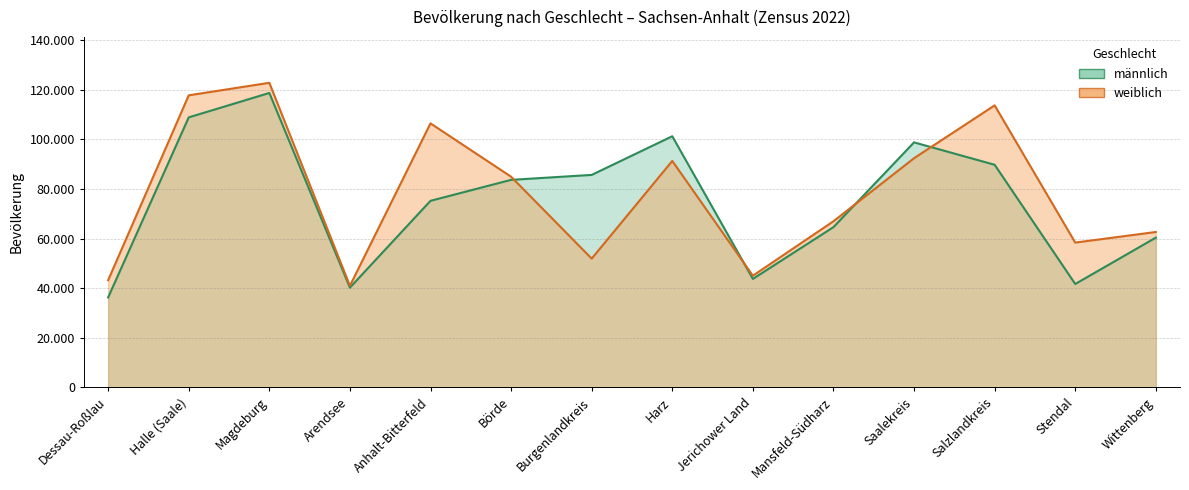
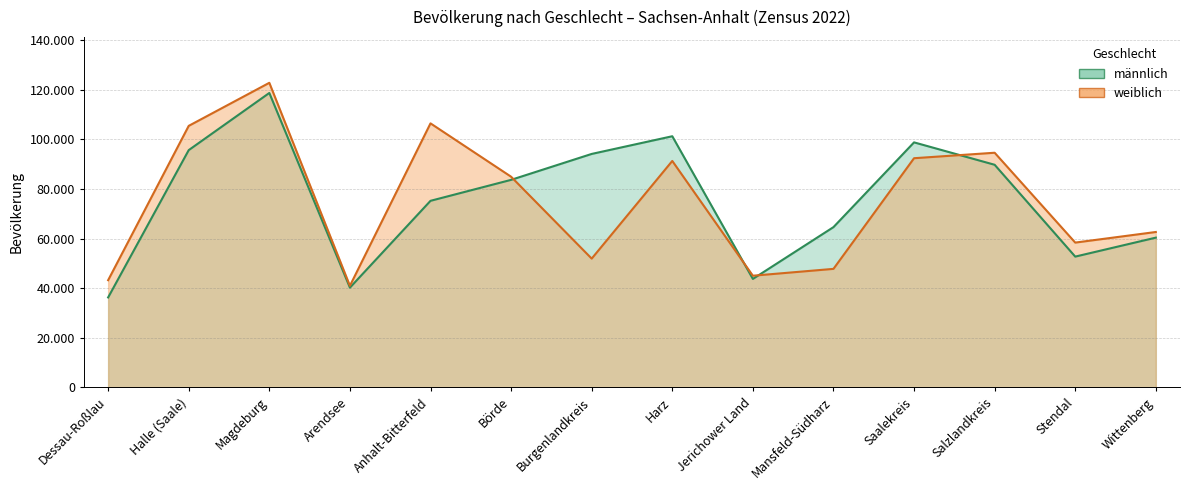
männlich, Halle (Saale): 109 -> 96
weiblich, Halle (Saale): 118 -> 105
männlich, Burgenlandkreis: 86 -> 94
weiblich, Mansfeld-Südharz: 67 -> 48
weiblich, Salzlandkreis: 114 -> 95
männlich, Stendal: 42 -> 53
